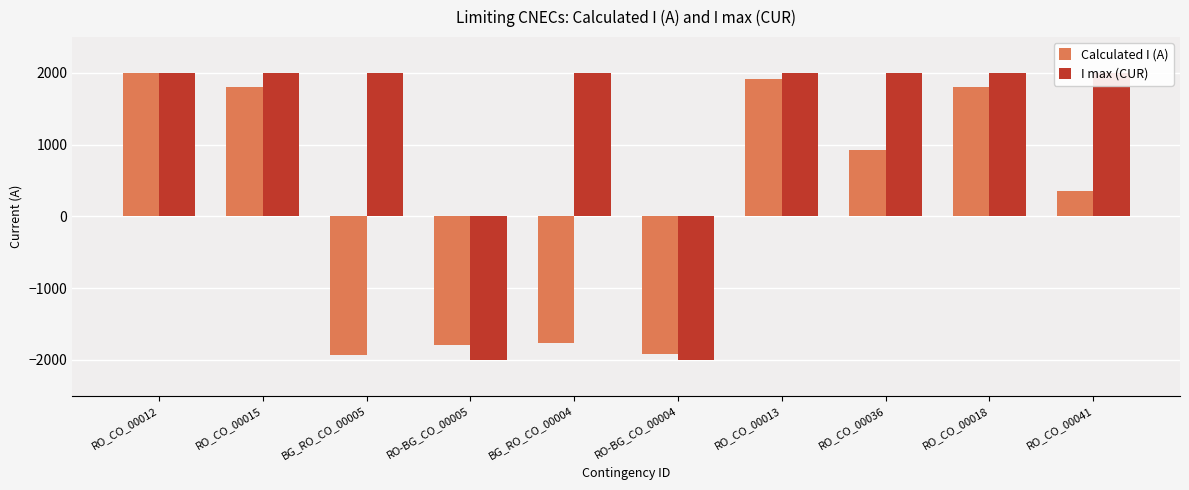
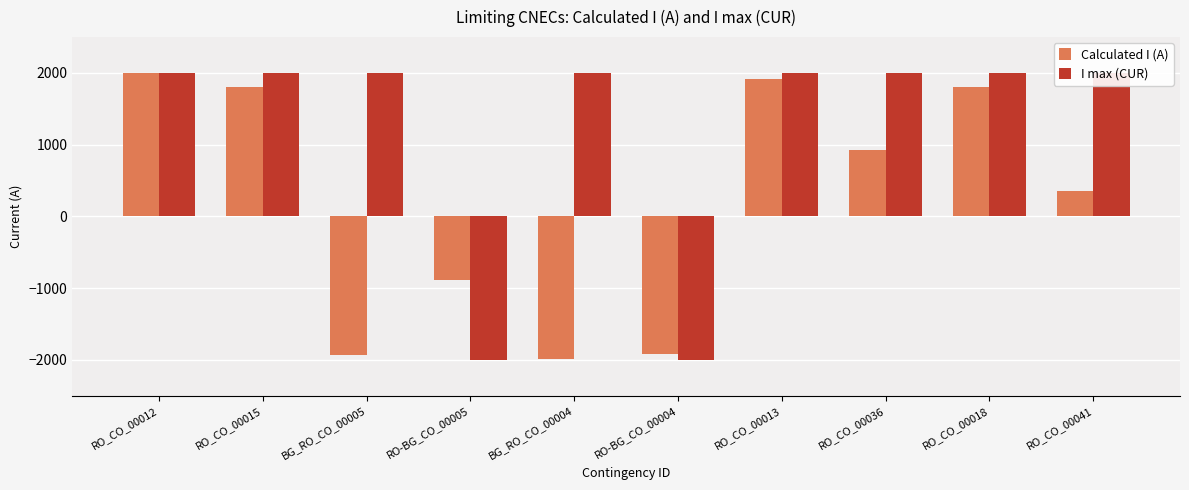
Calculated I (A), RO-BG_CO_00005: -1800 -> -900
Calculated I (A), BG_RO_CO_00004: -1800 -> -2000
